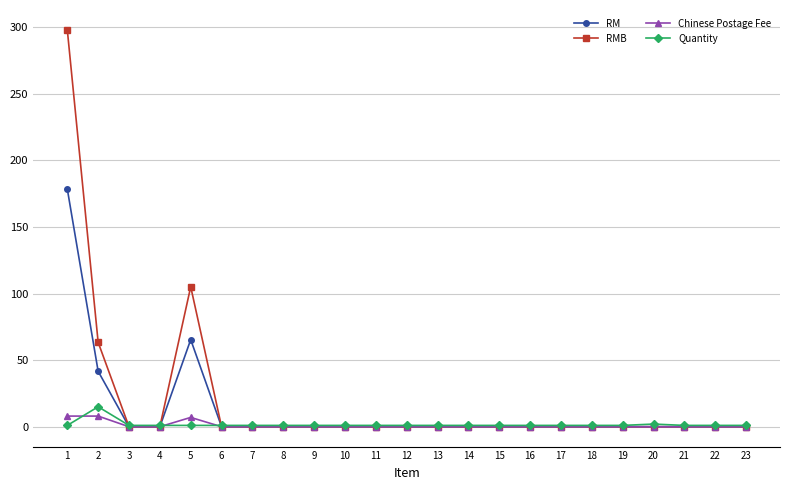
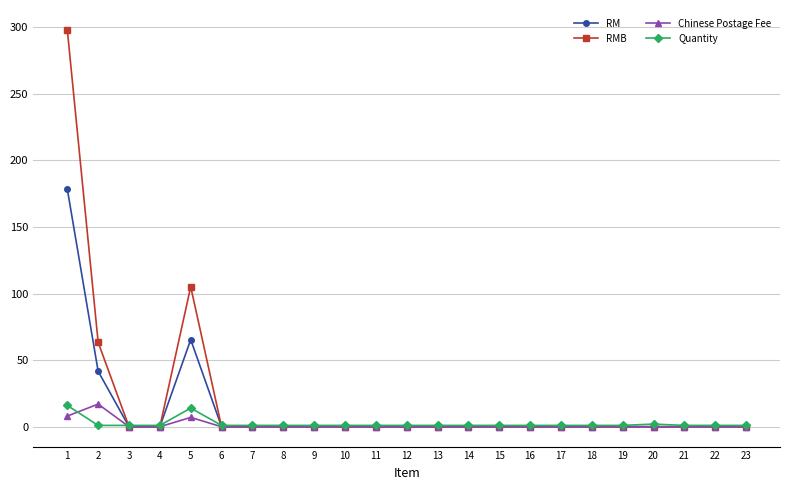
Quantity, 1: 1 -> 16
Chinese Postage Fee, 2: 8 -> 17
Quantity, 2: 15 -> 1
Quantity, 5: 1 -> 14
